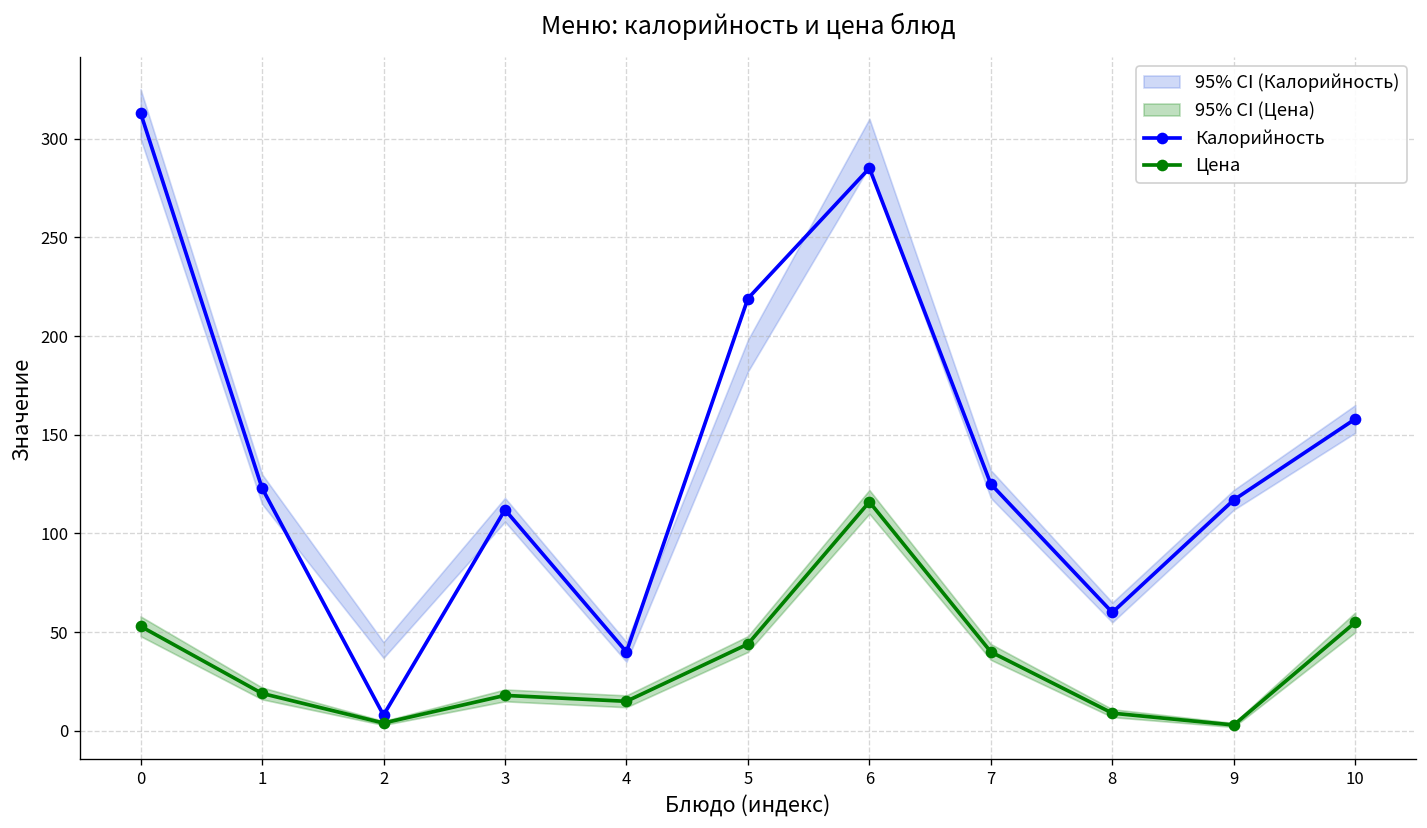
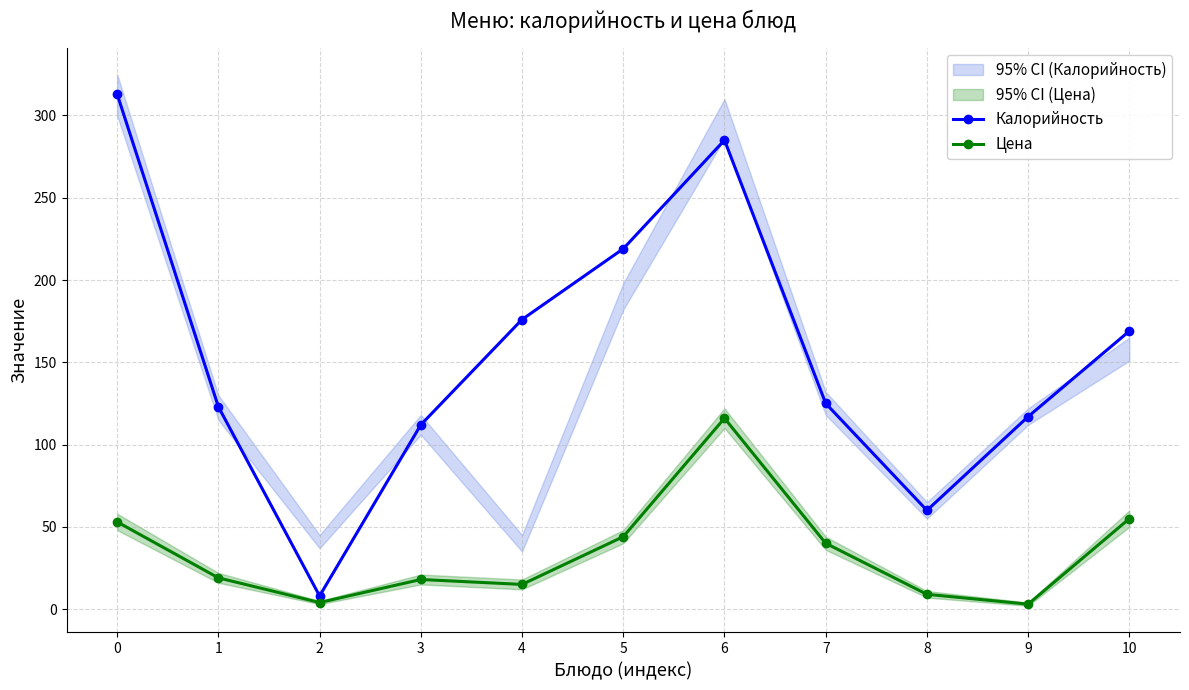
Калорийность, 4: 40 -> 176
Калорийность, 10: 158 -> 169
